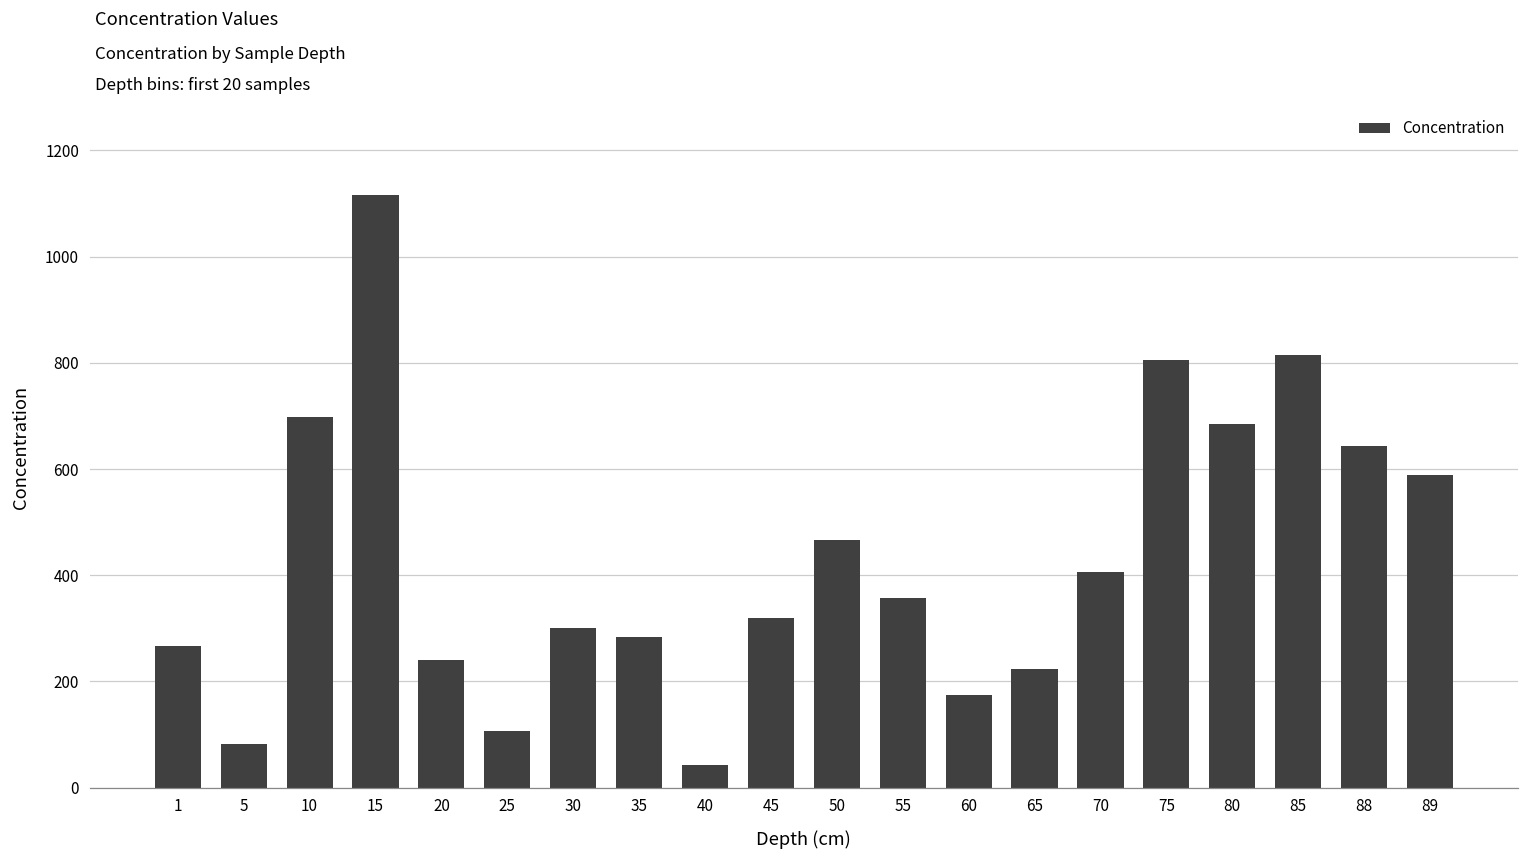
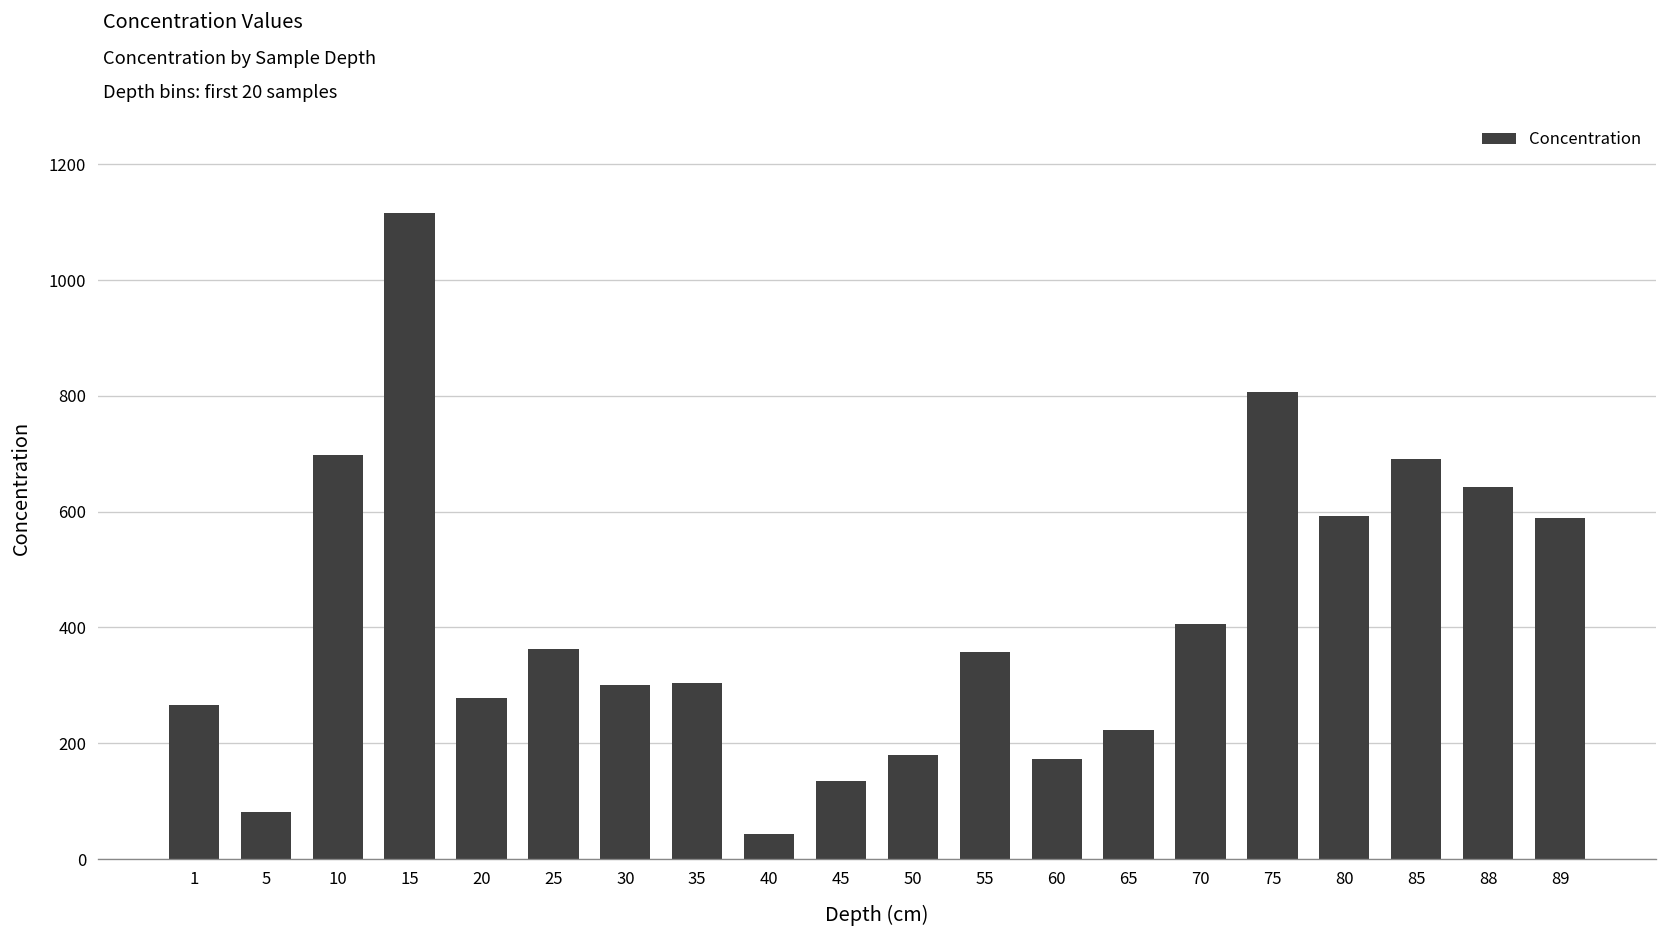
20: 240 -> 280
25: 110 -> 360
35: 280 -> 300
45: 320 -> 130
50: 470 -> 180
80: 680 -> 590
85: 820 -> 690
